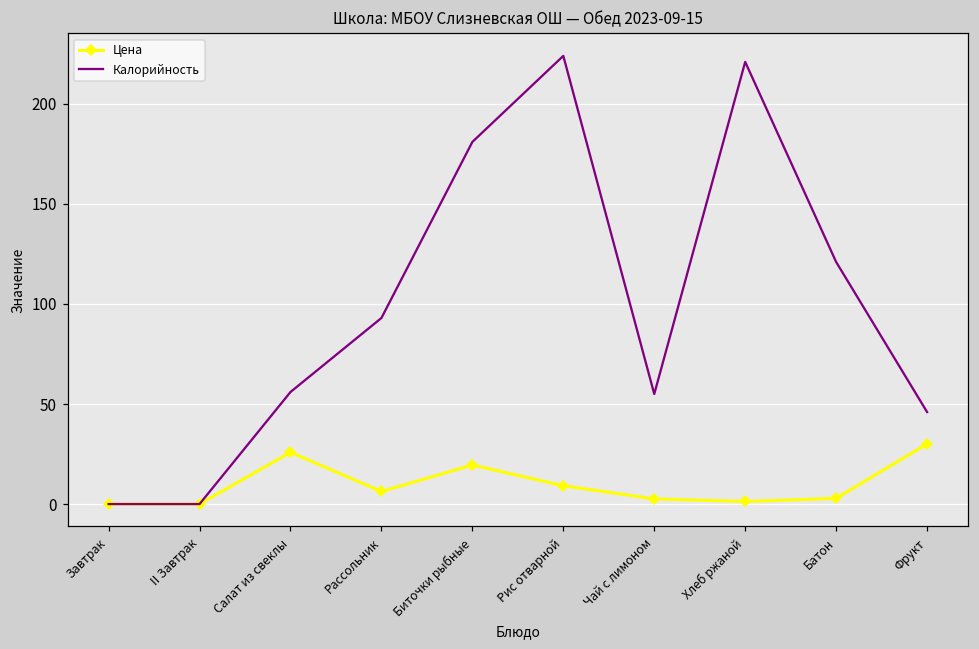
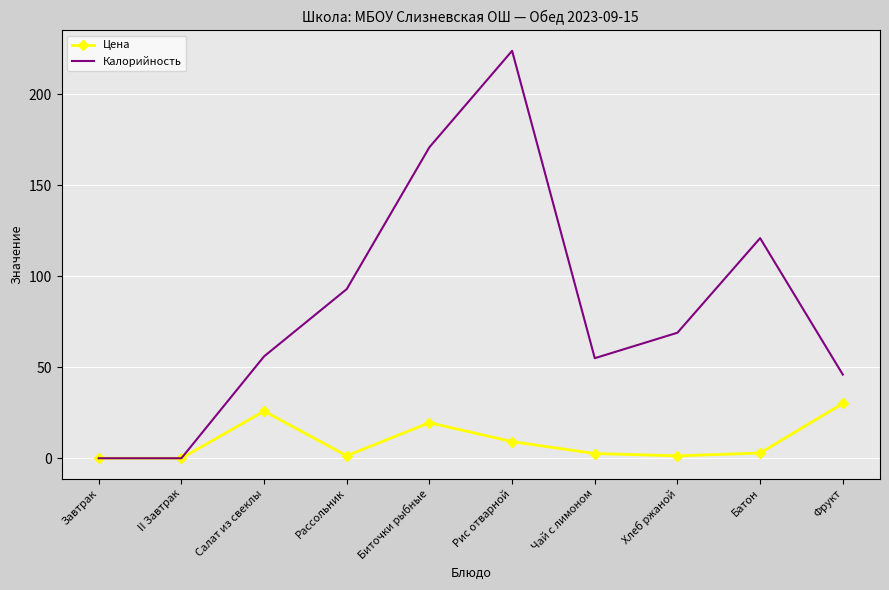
Цена, Рассольник: 6 -> 1
Калорийность, Биточки рыбные: 181 -> 171
Калорийность, Хлеб ржаной: 221 -> 69
